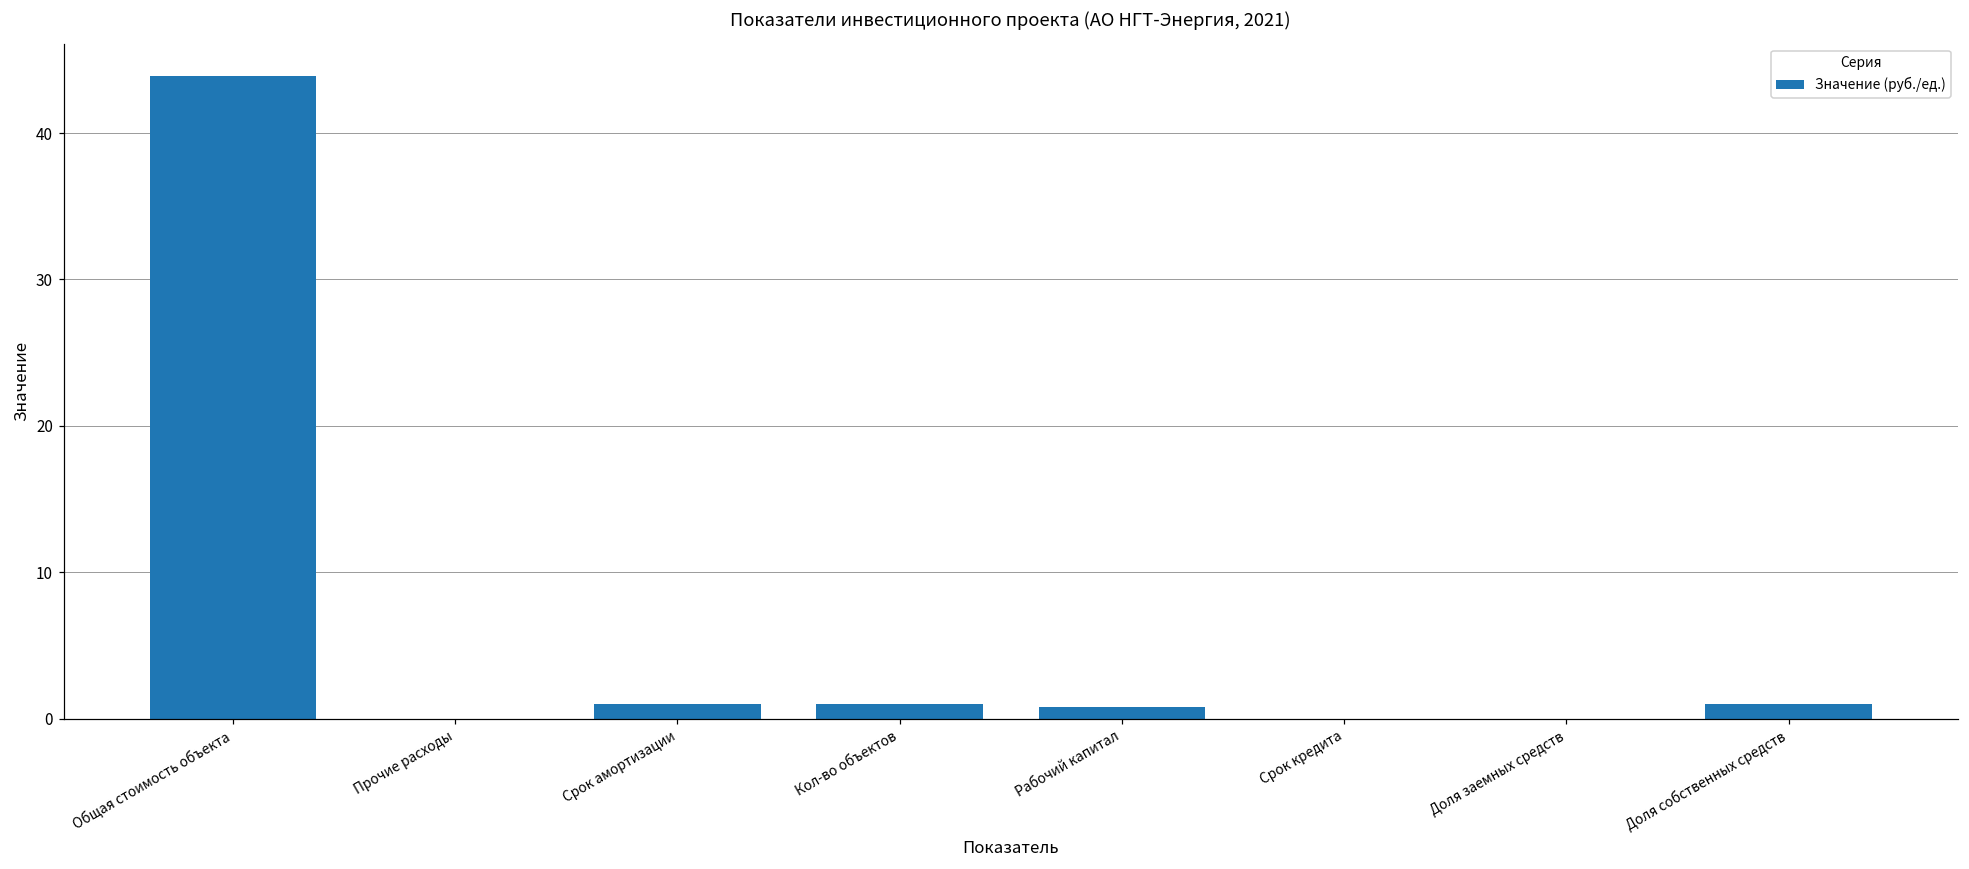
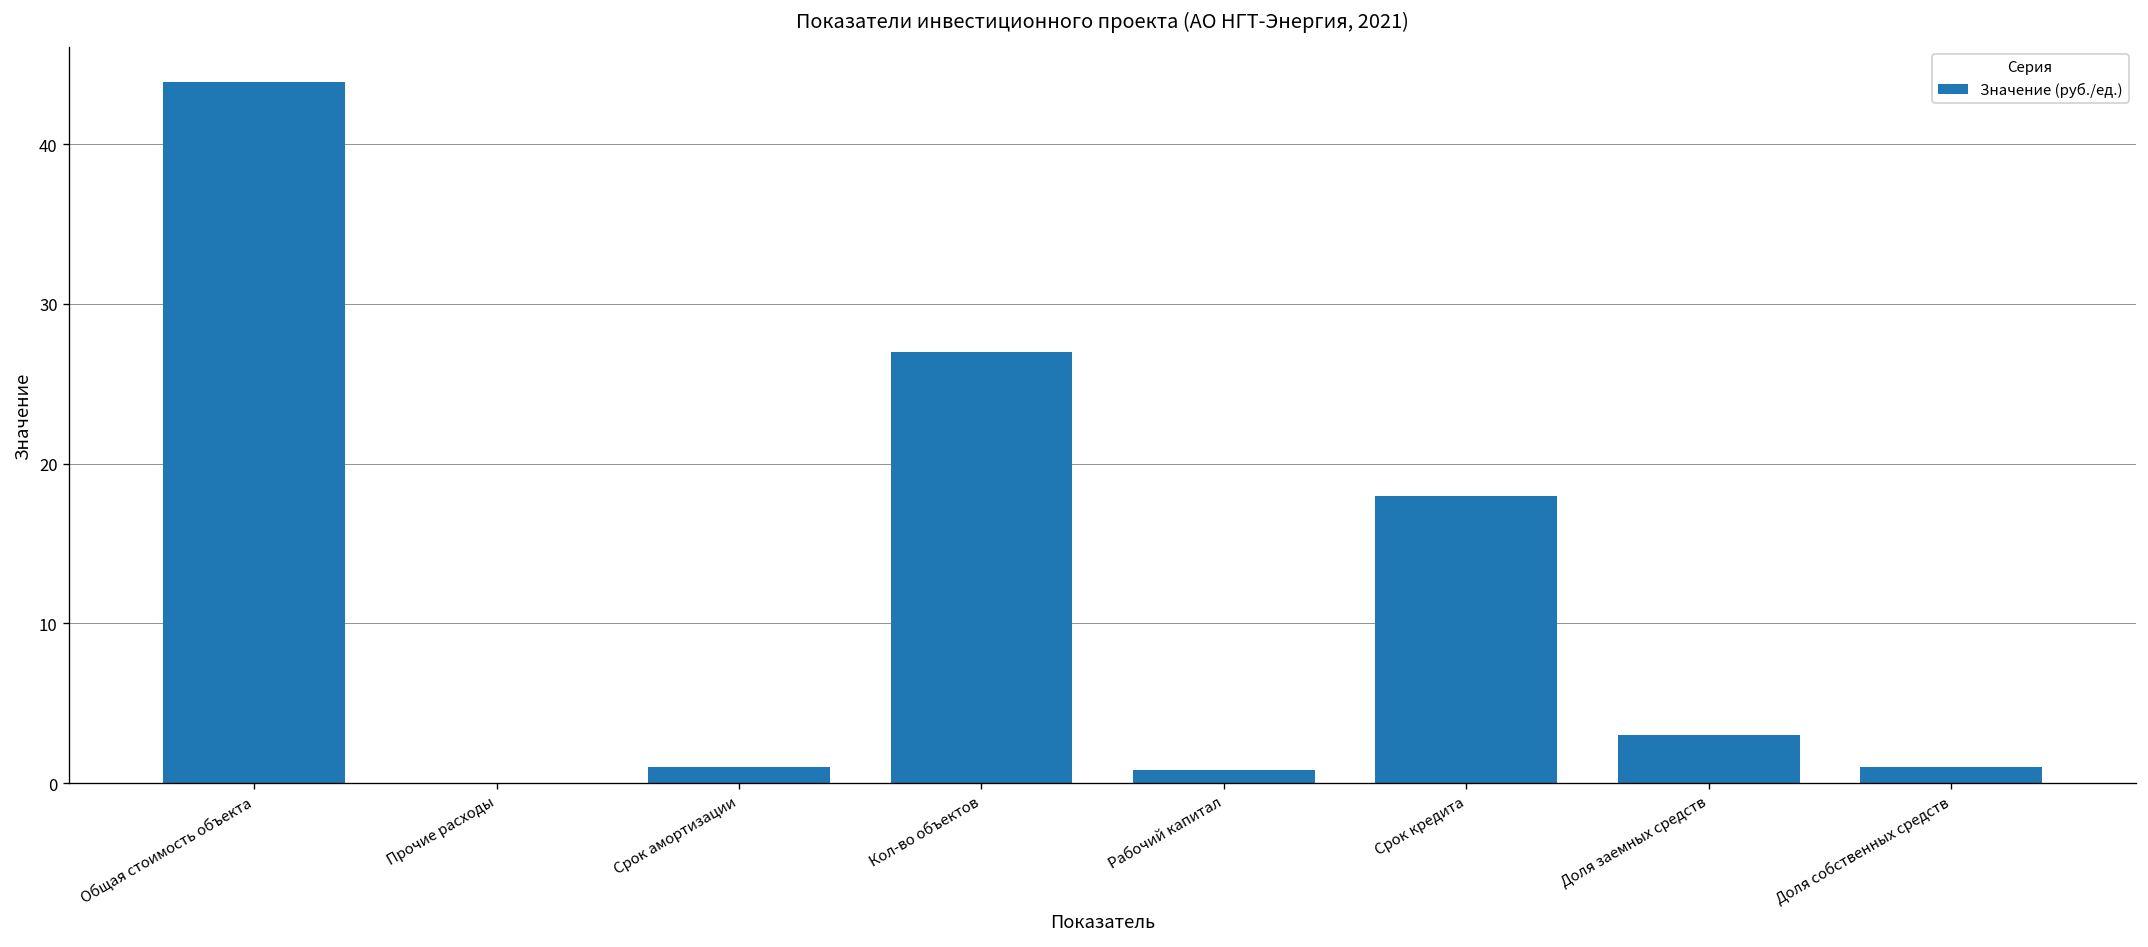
Кол-во объектов: 1 -> 27
Срок кредита: 0 -> 18
Доля заемных средств: 0 -> 3
